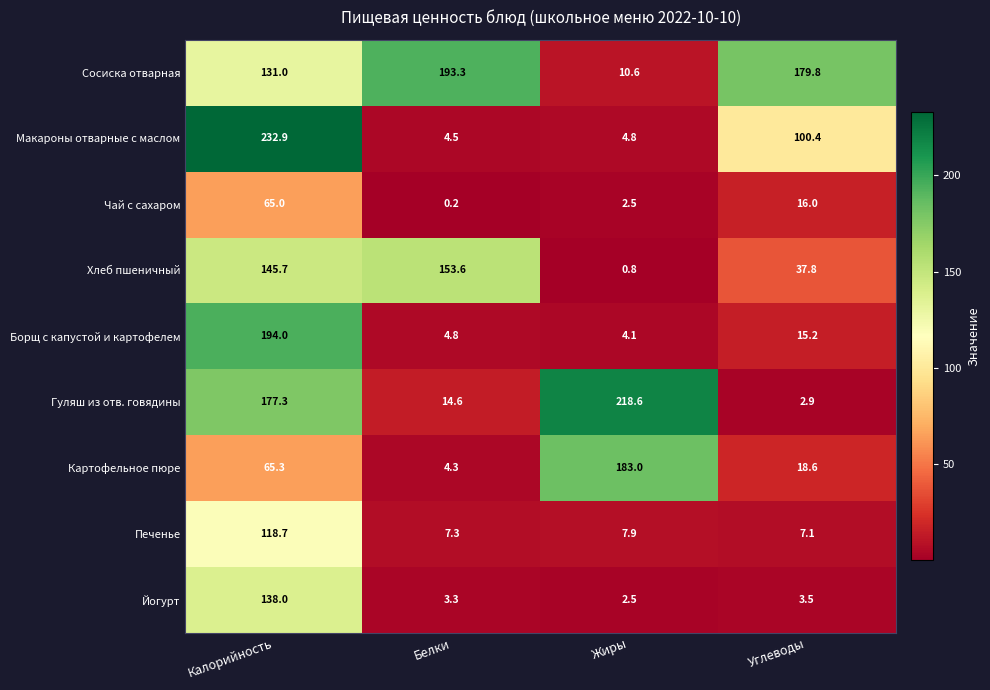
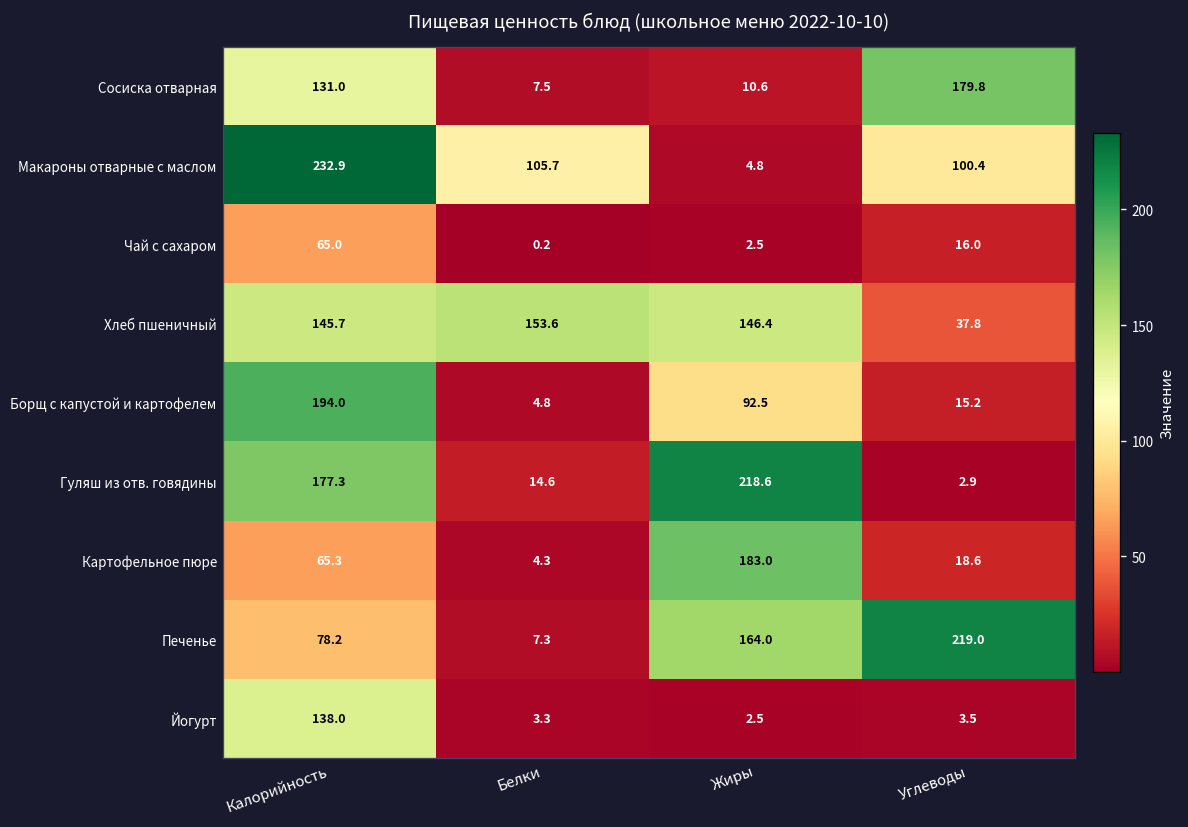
Сосиска отварная, Белки: 193.3 -> 7.5
Макароны отварные с маслом, Белки: 4.5 -> 105.7
Хлеб пшеничный, Жиры: 0.8 -> 146.4
Борщ с капустой и картофелем, Жиры: 4.1 -> 92.5
Печенье, Калорийность: 118.7 -> 78.2
Печенье, Жиры: 7.9 -> 164.0
Печенье, Углеводы: 7.1 -> 219.0
